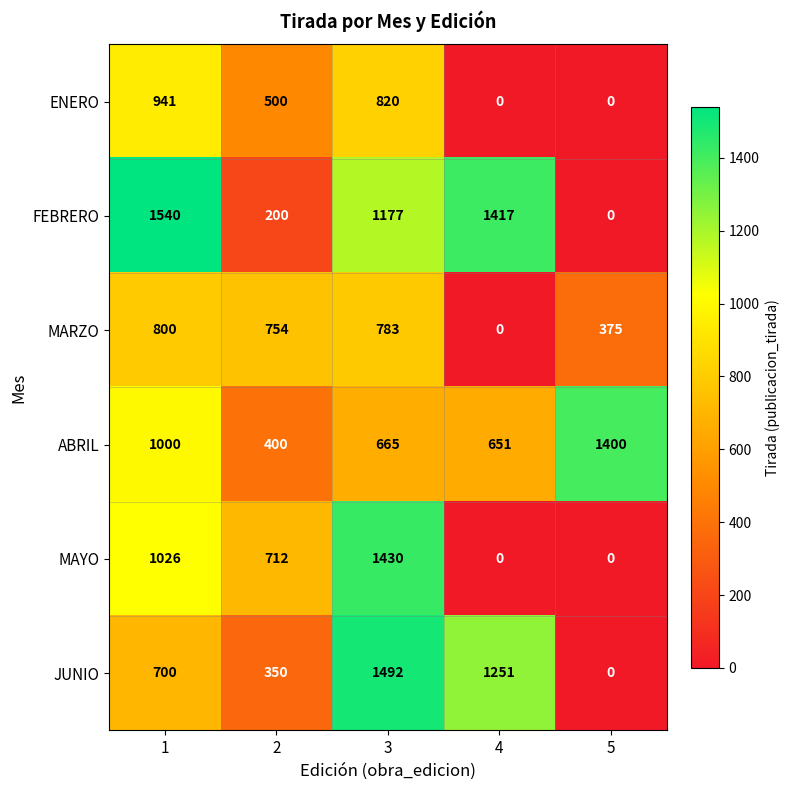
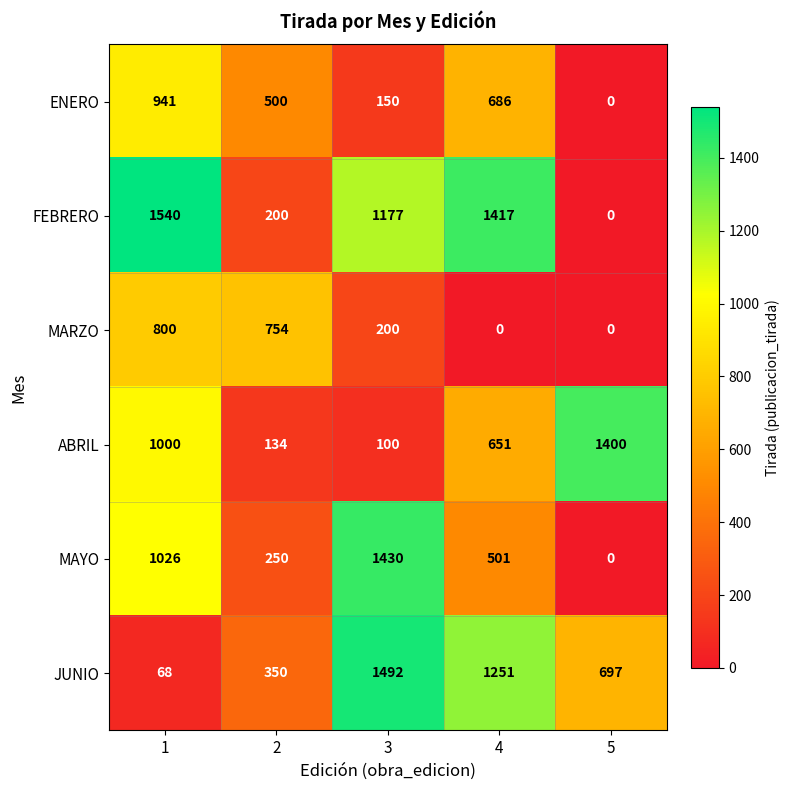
ENERO, 3: 820 -> 150
ENERO, 4: 0 -> 686
MARZO, 3: 783 -> 200
MARZO, 5: 375 -> 0
ABRIL, 2: 400 -> 134
ABRIL, 3: 665 -> 100
MAYO, 2: 712 -> 250
MAYO, 4: 0 -> 501
JUNIO, 1: 700 -> 68
JUNIO, 5: 0 -> 697
